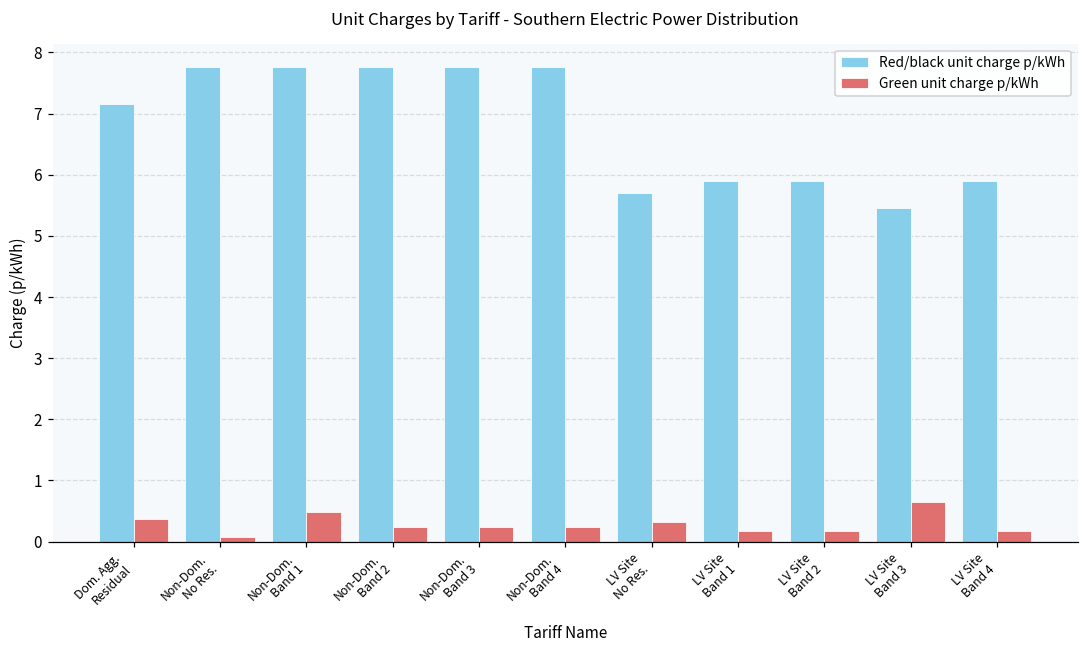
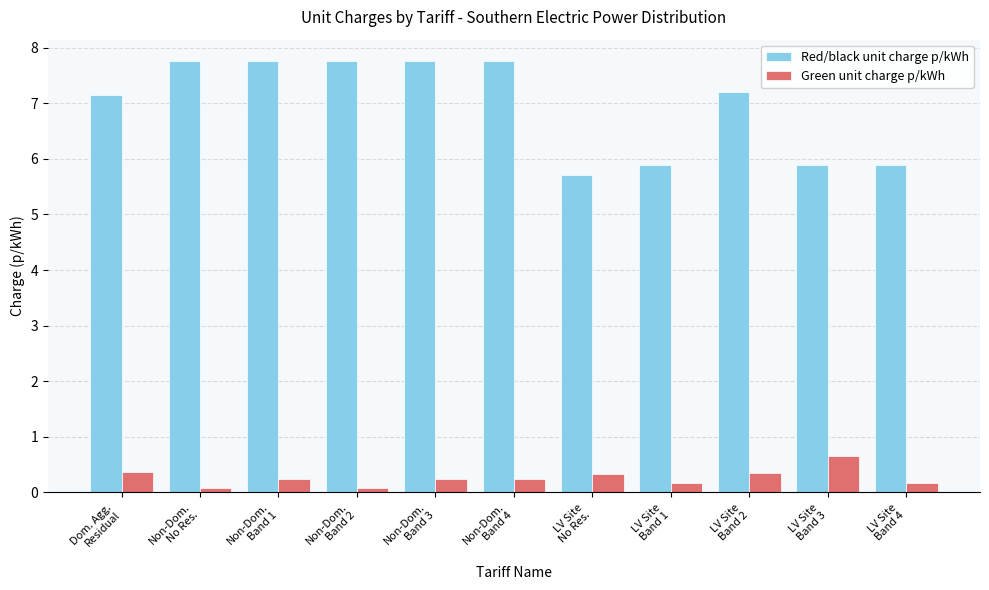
Green unit charge p/kWh, Non-Dom. Band 1: 0.5 -> 0.2
Green unit charge p/kWh, Non-Dom. Band 2: 0.2 -> 0.1
Red/black unit charge p/kWh, LV Site Band 2: 5.9 -> 7.2
Green unit charge p/kWh, LV Site Band 2: 0.2 -> 0.4
Red/black unit charge p/kWh, LV Site Band 3: 5.5 -> 5.9
